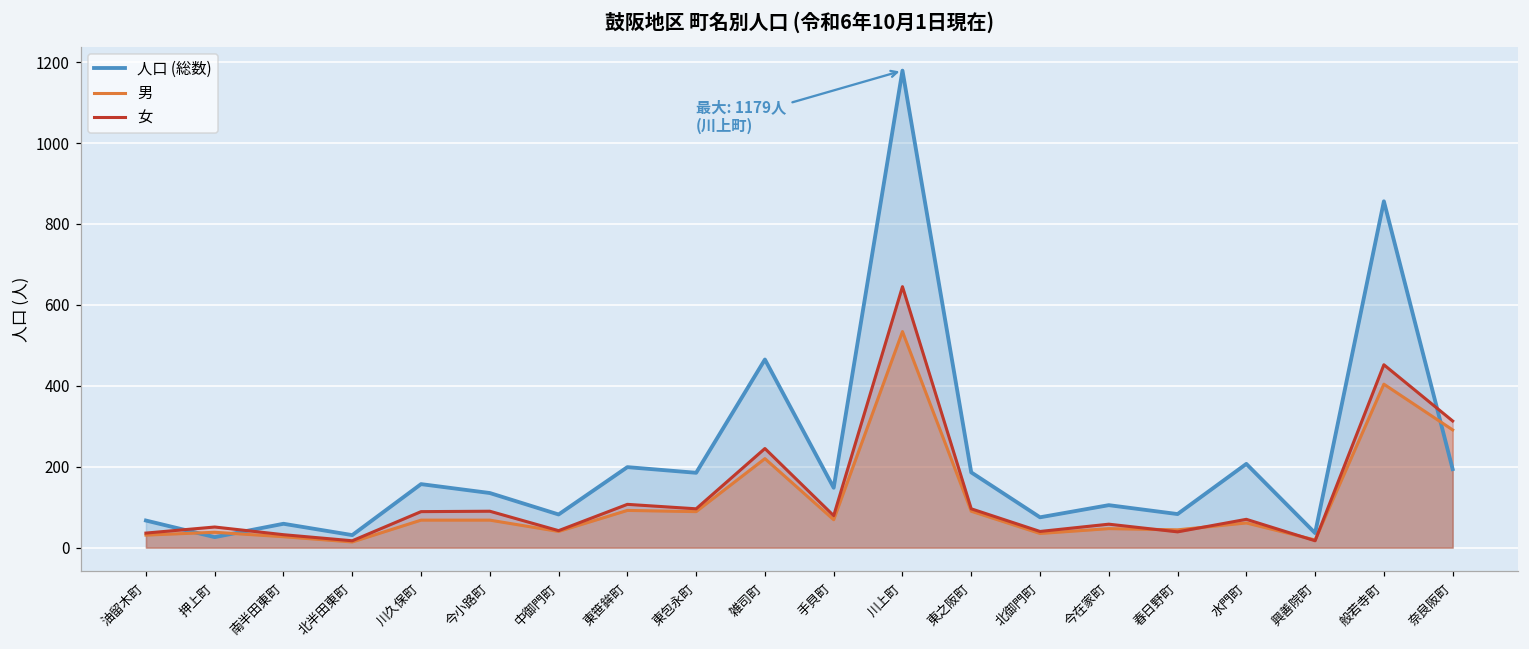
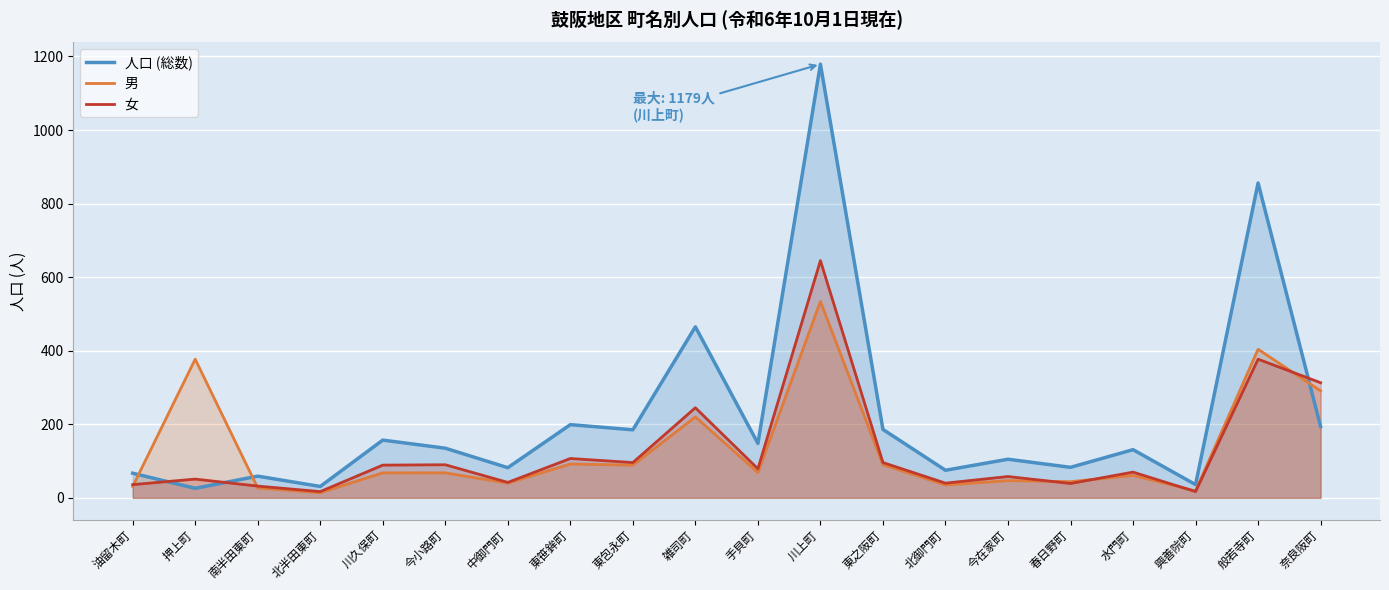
男, 押上町: 40 -> 380
人口 (総数), 水門町: 210 -> 130
女, 般若寺町: 450 -> 380
